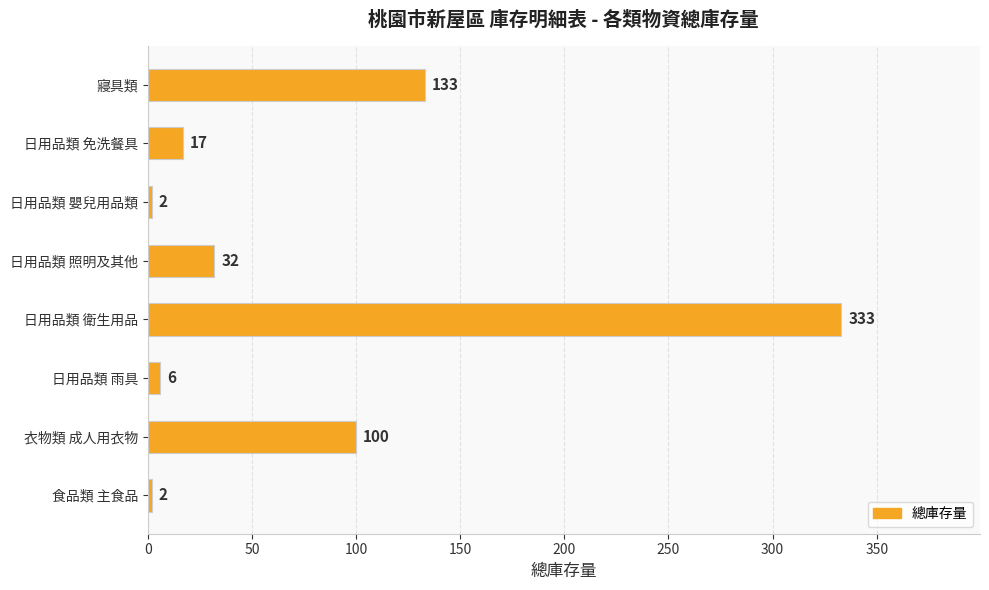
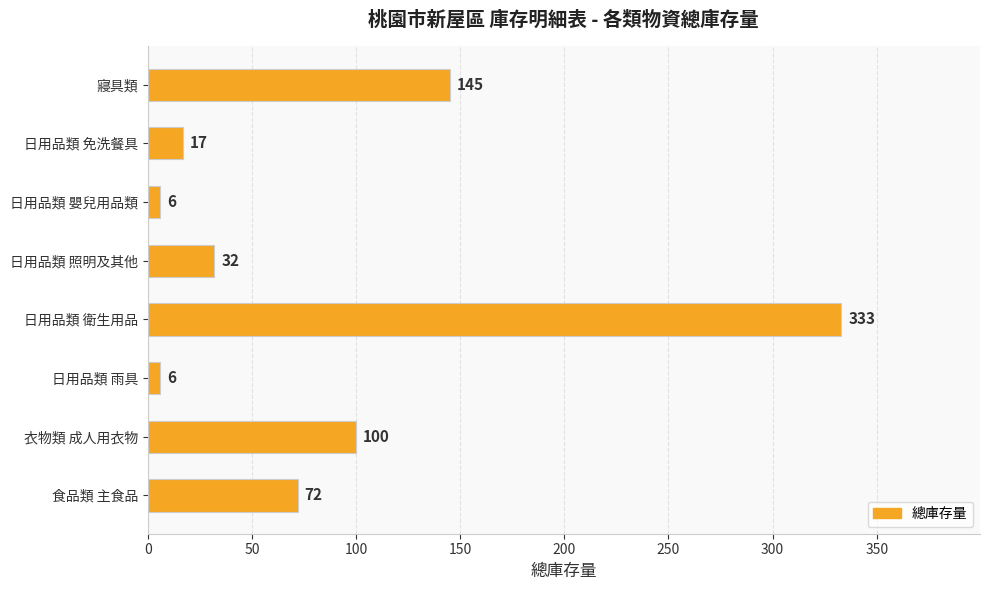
寢具類: 133 -> 145
日用品類 嬰兒用品類: 2 -> 6
食品類 主食品: 2 -> 72
